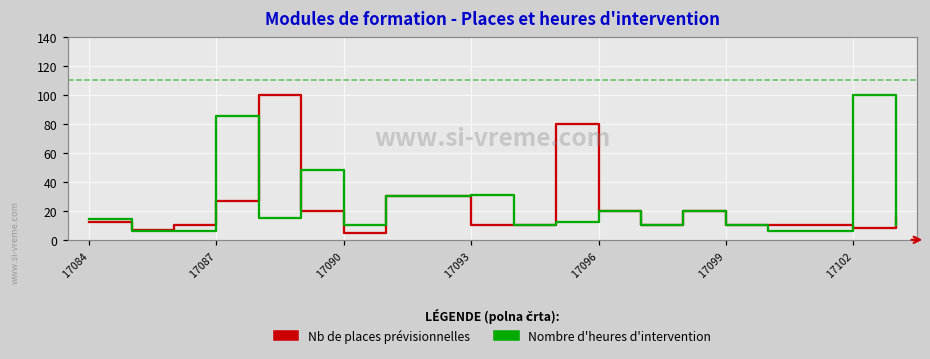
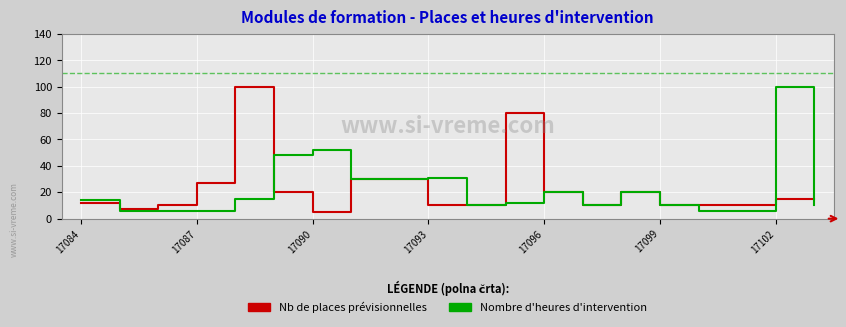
Nombre d'heures d'intervention, 17087: 85 -> 6
Nombre d'heures d'intervention, 17090: 10 -> 52
Nb de places prévisionnelles, 17102: 8 -> 15
